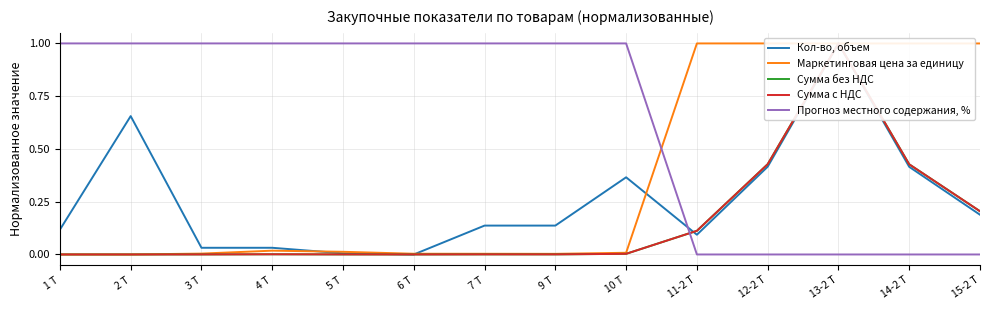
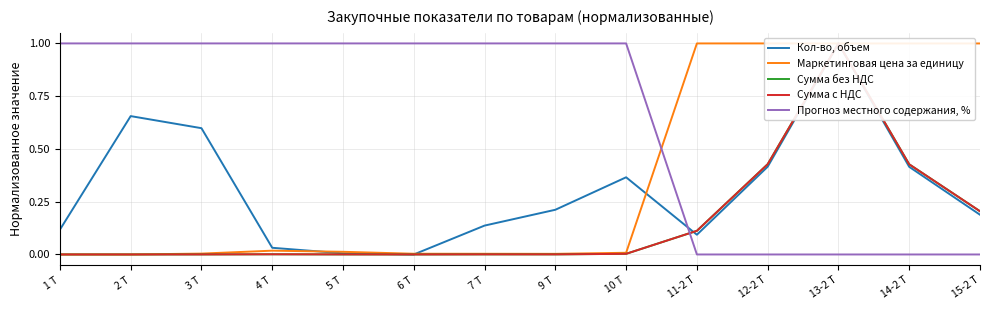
Кол-во, объем, 3 Т: 0.03 -> 0.60
Кол-во, объем, 9 Т: 0.14 -> 0.21
